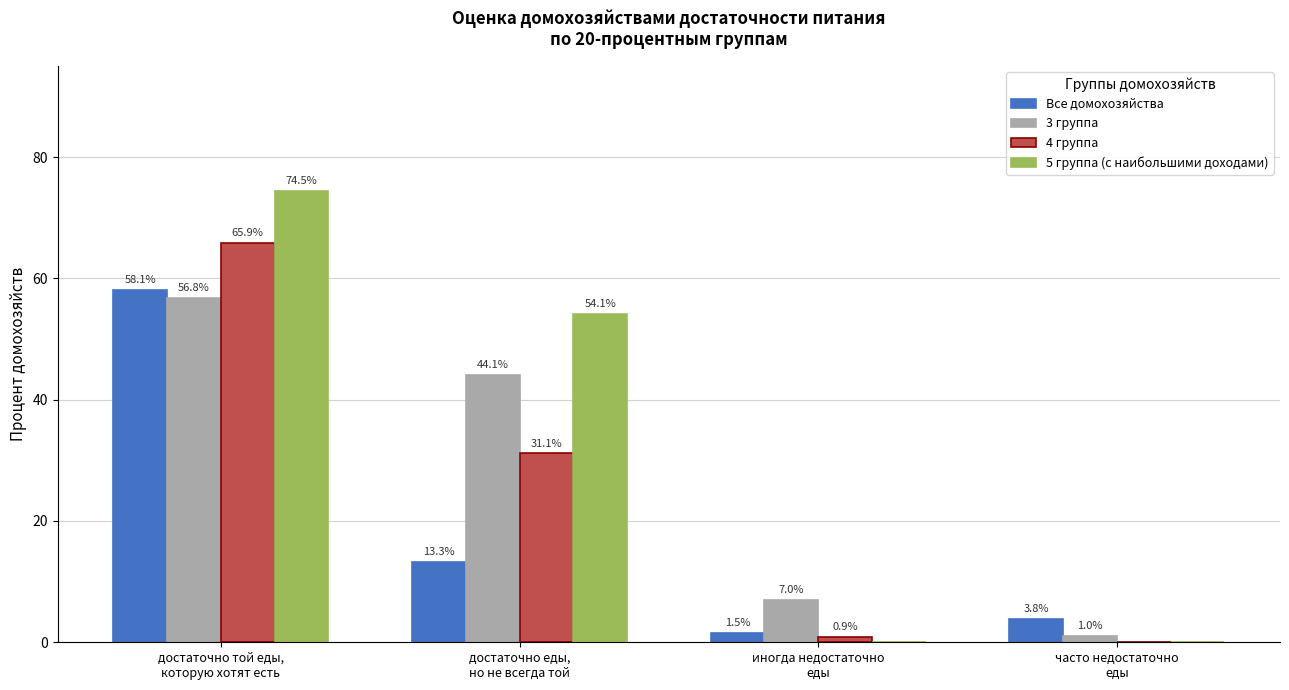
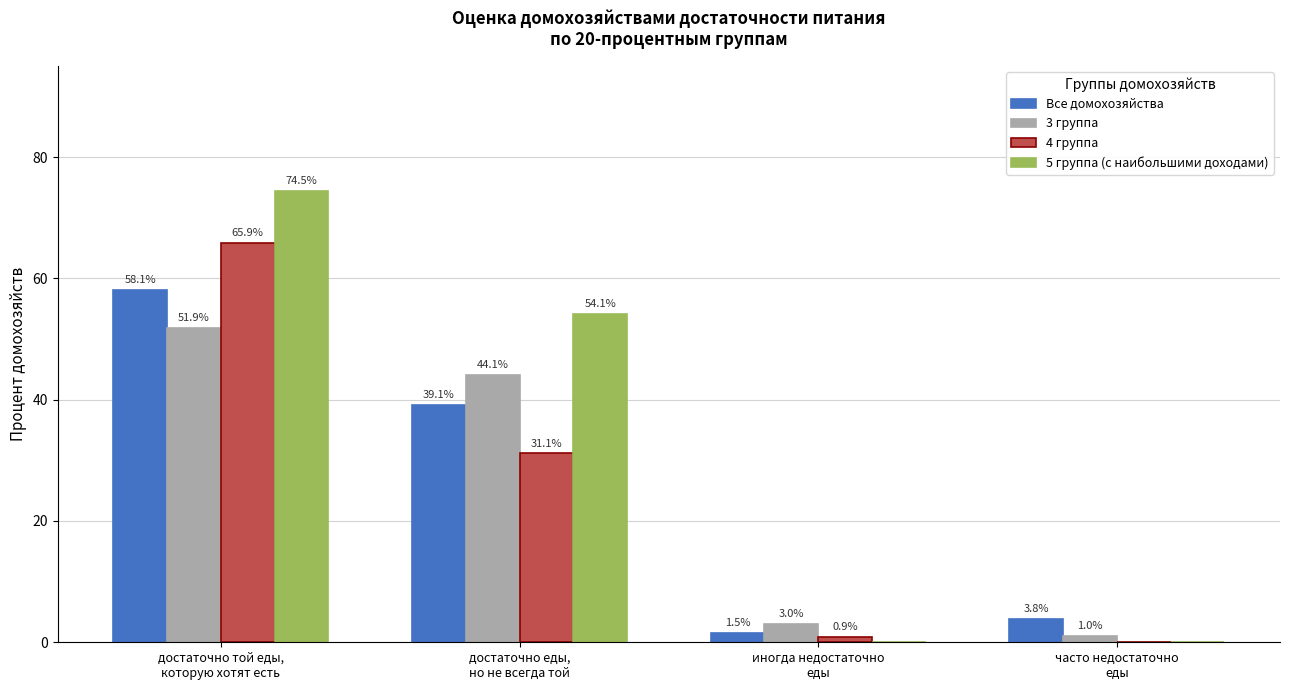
3 группа, достаточно той еды, которую хотят есть: 56.8% -> 51.9%
Все домохозяйства, достаточно еды, но не всегда той: 13.3% -> 39.1%
3 группа, иногда недостаточно еды: 7.0% -> 3.0%
